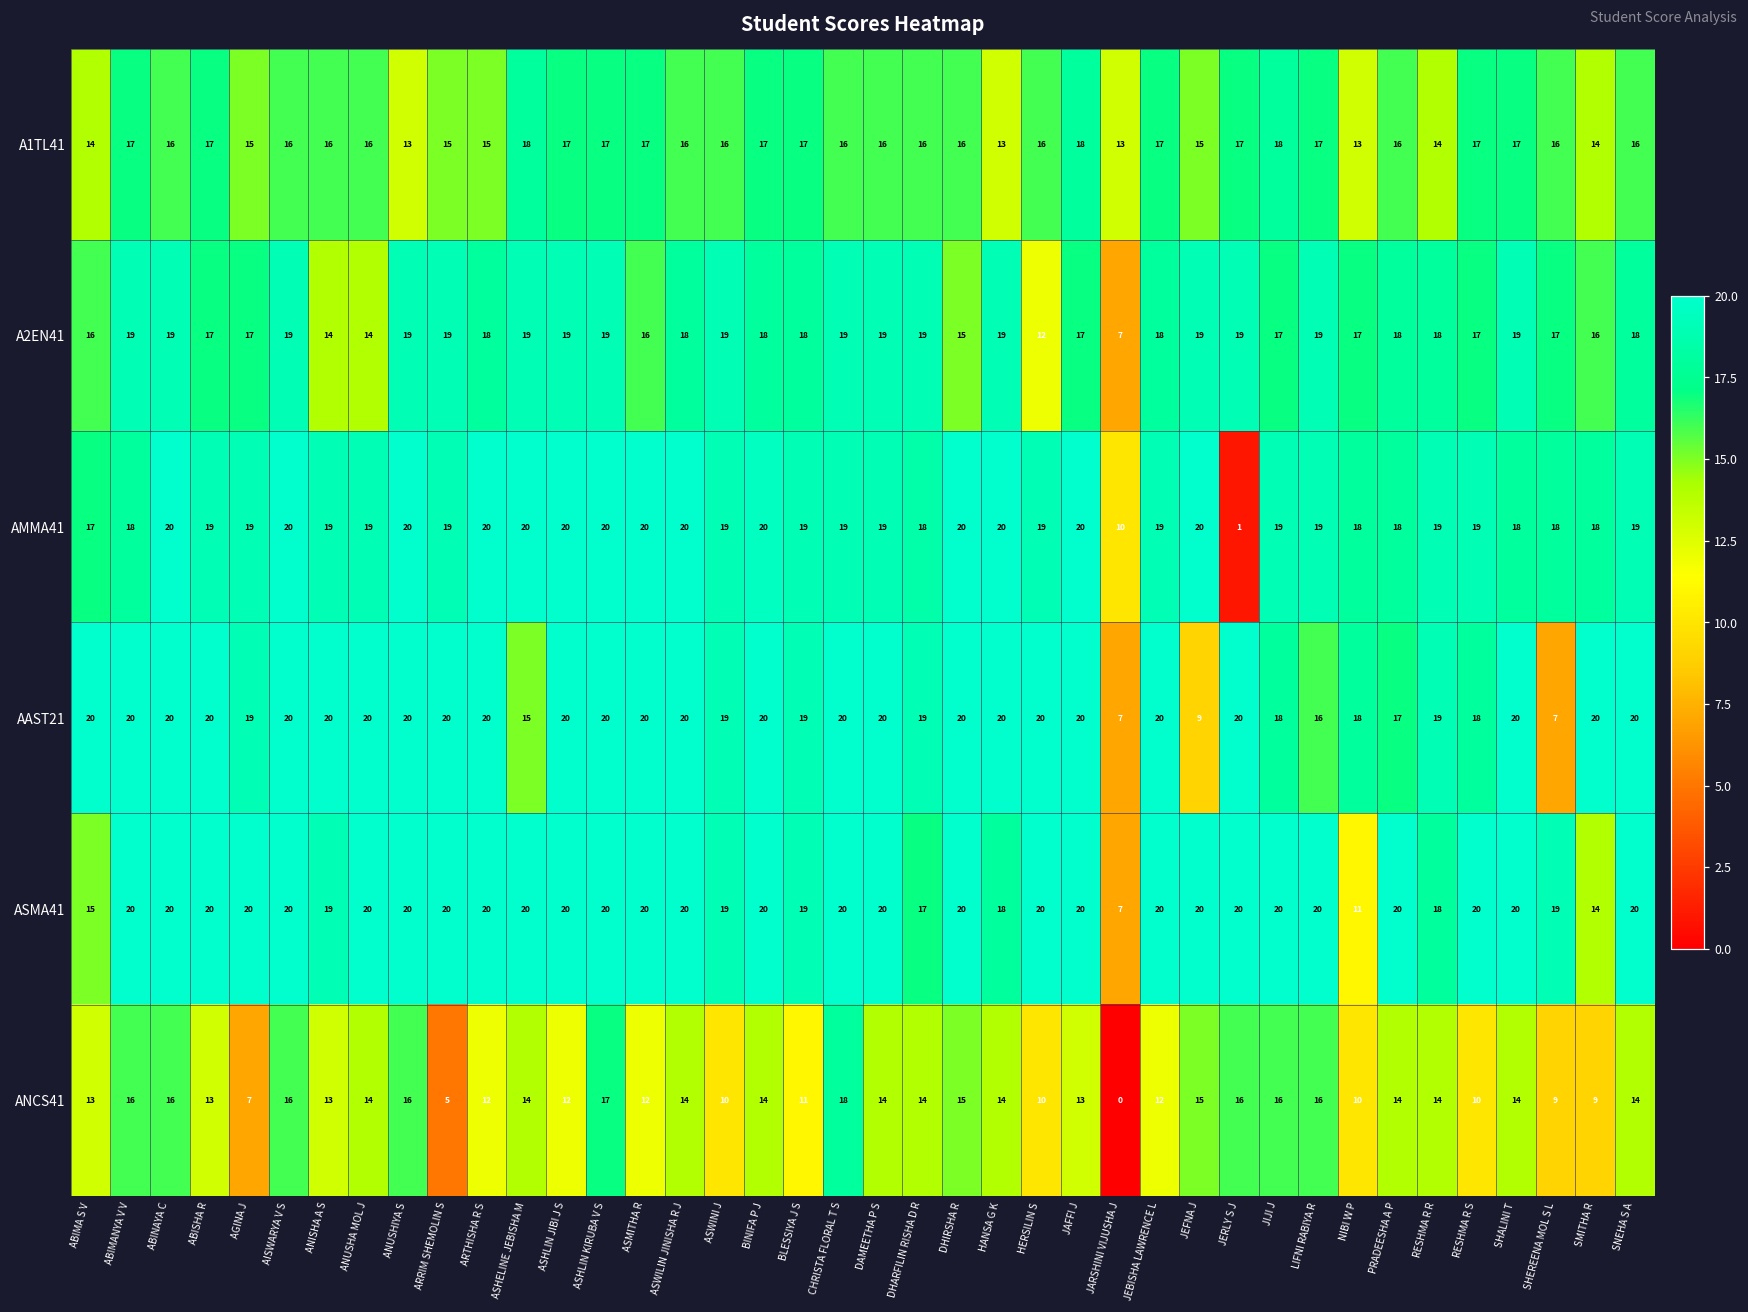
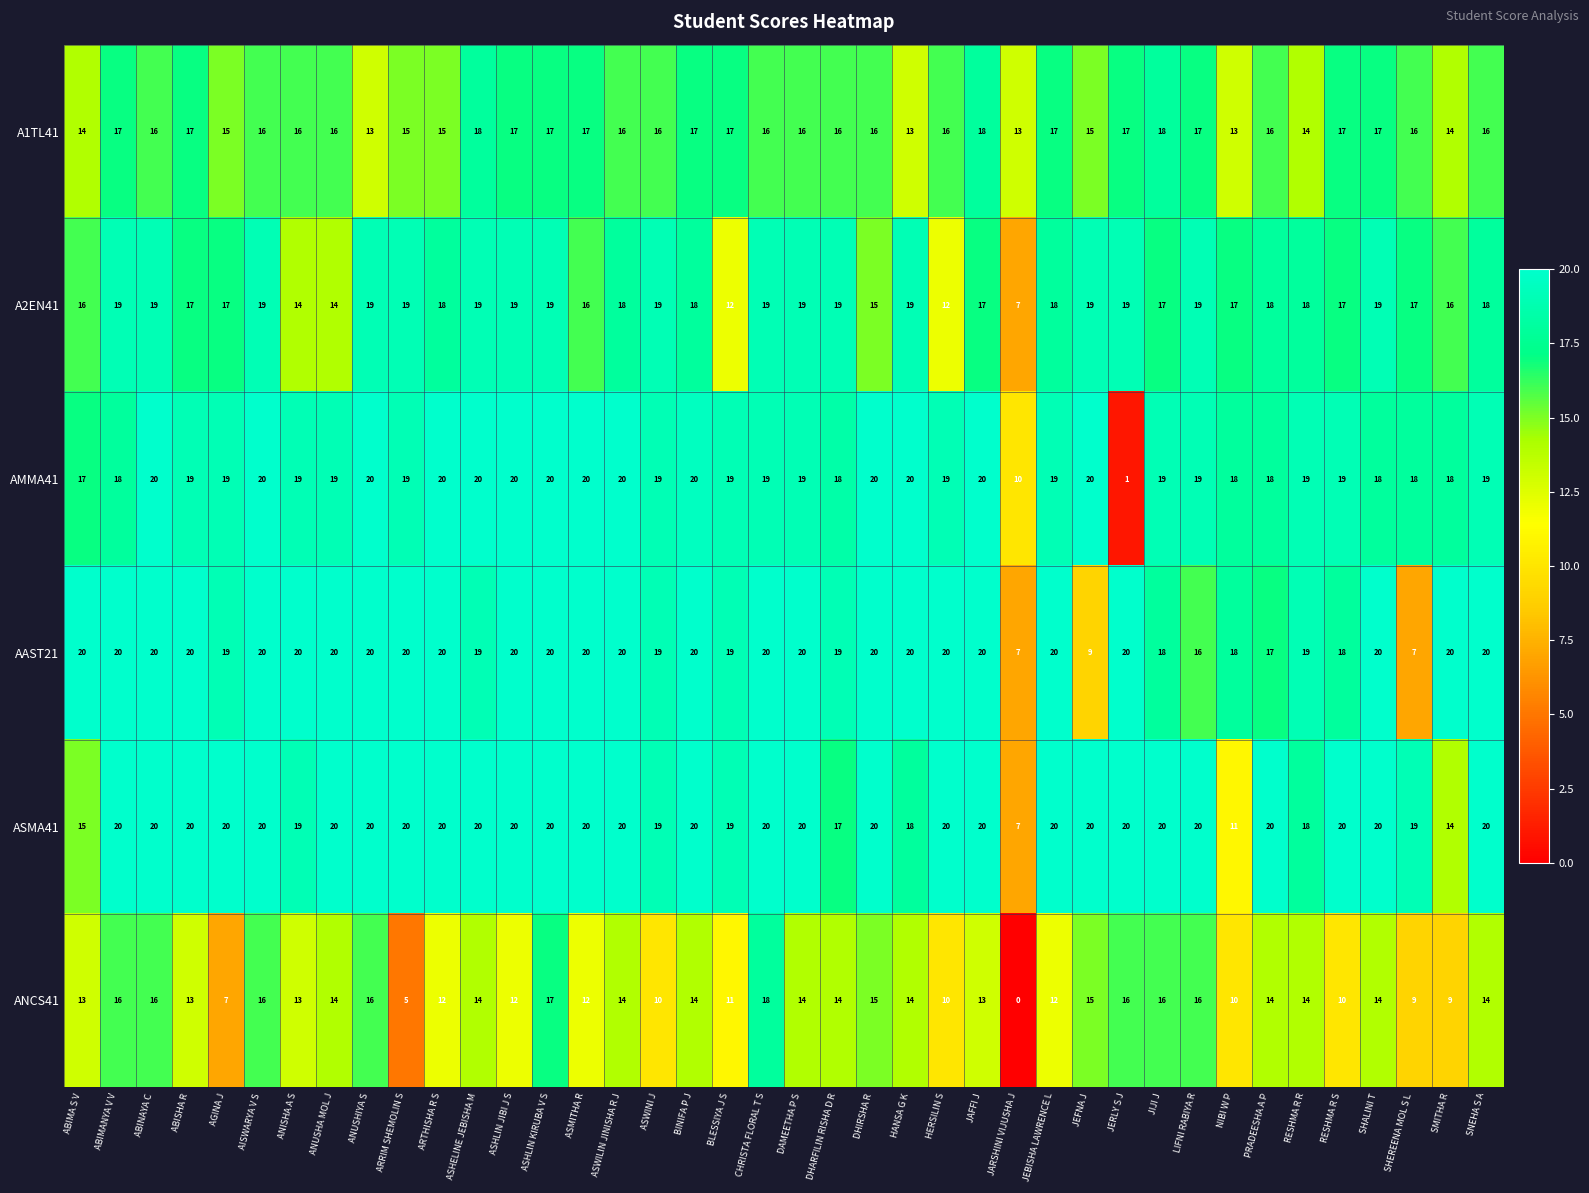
A2EN41, BLESSIYA J S: 18 -> 12
AAST21, ASHELINE JEBISHA M: 15 -> 19
